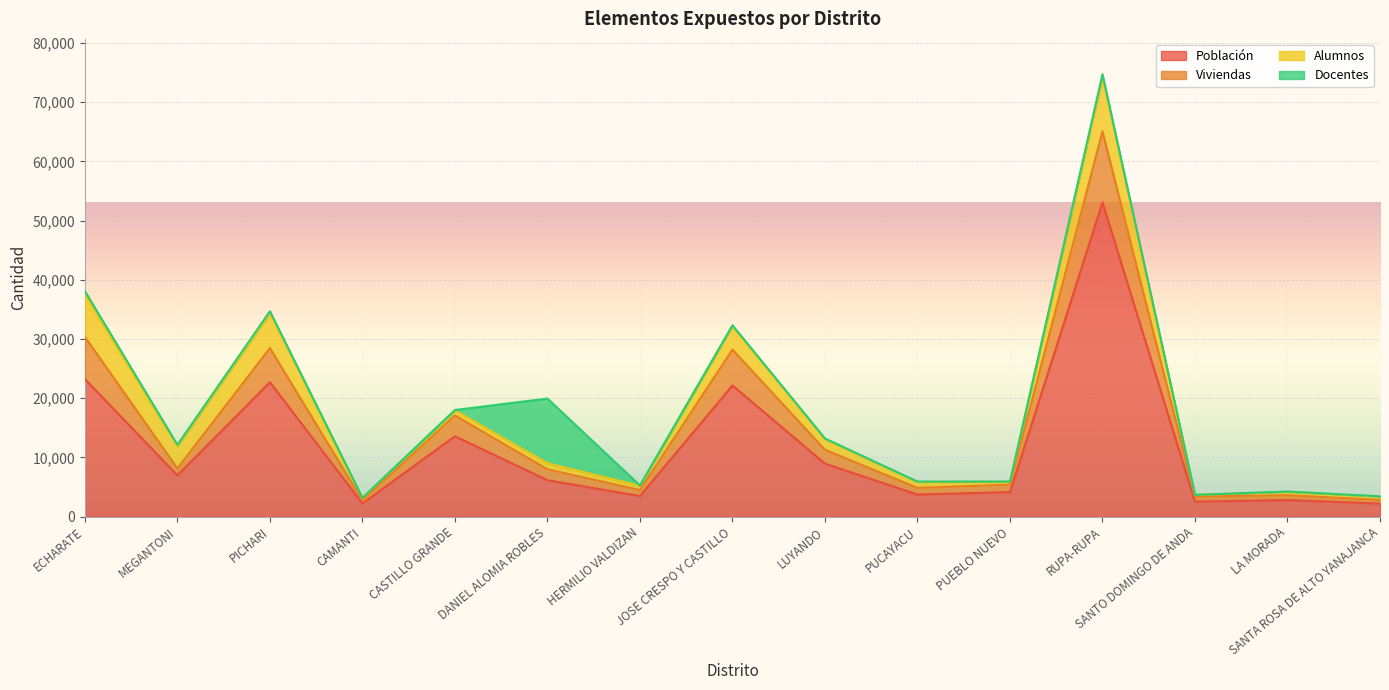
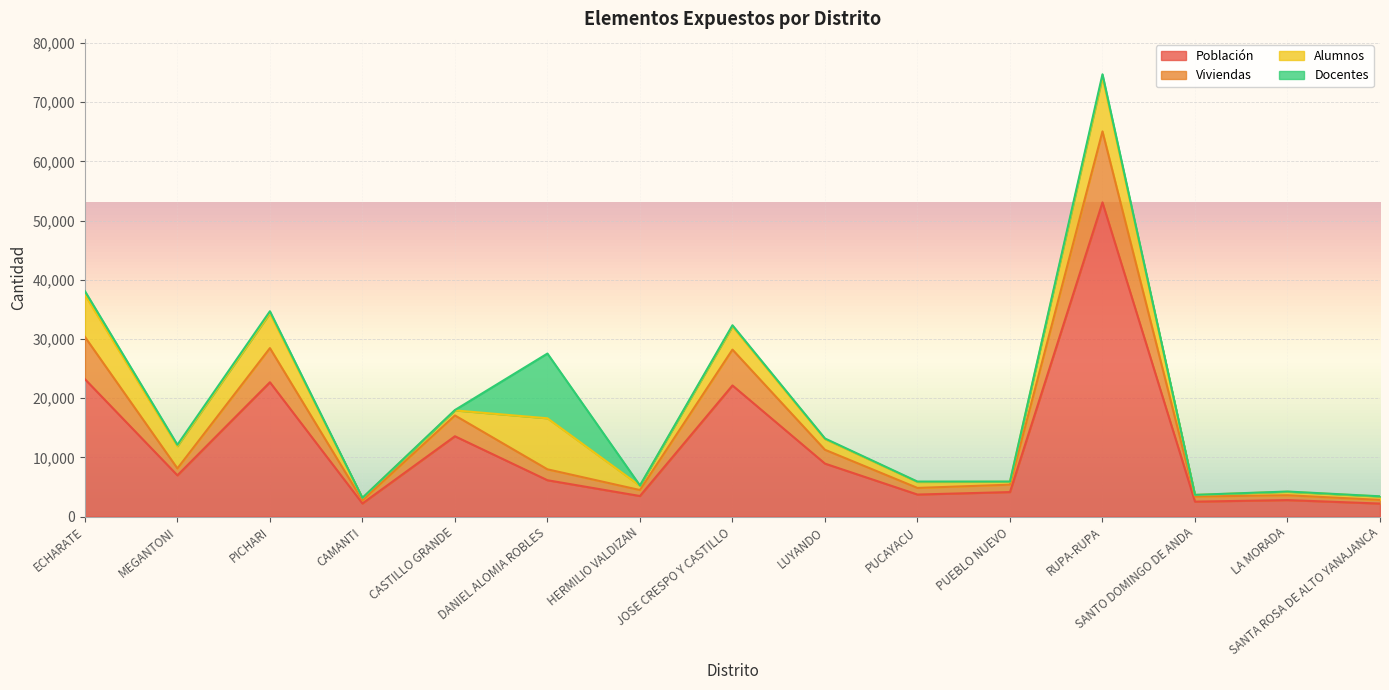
Alumnos, DANIEL ALOMIA ROBLES: 1,000 -> 9,000
